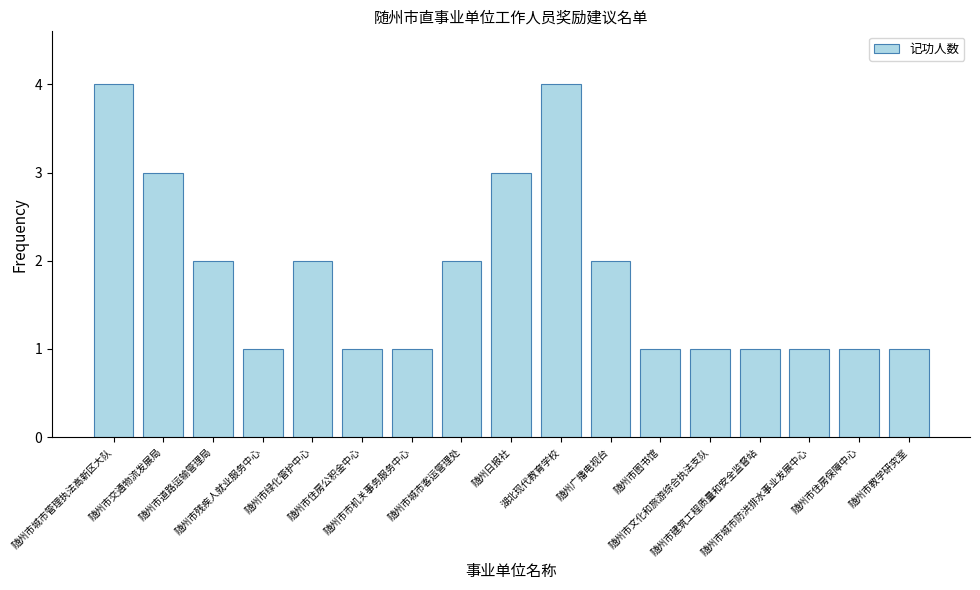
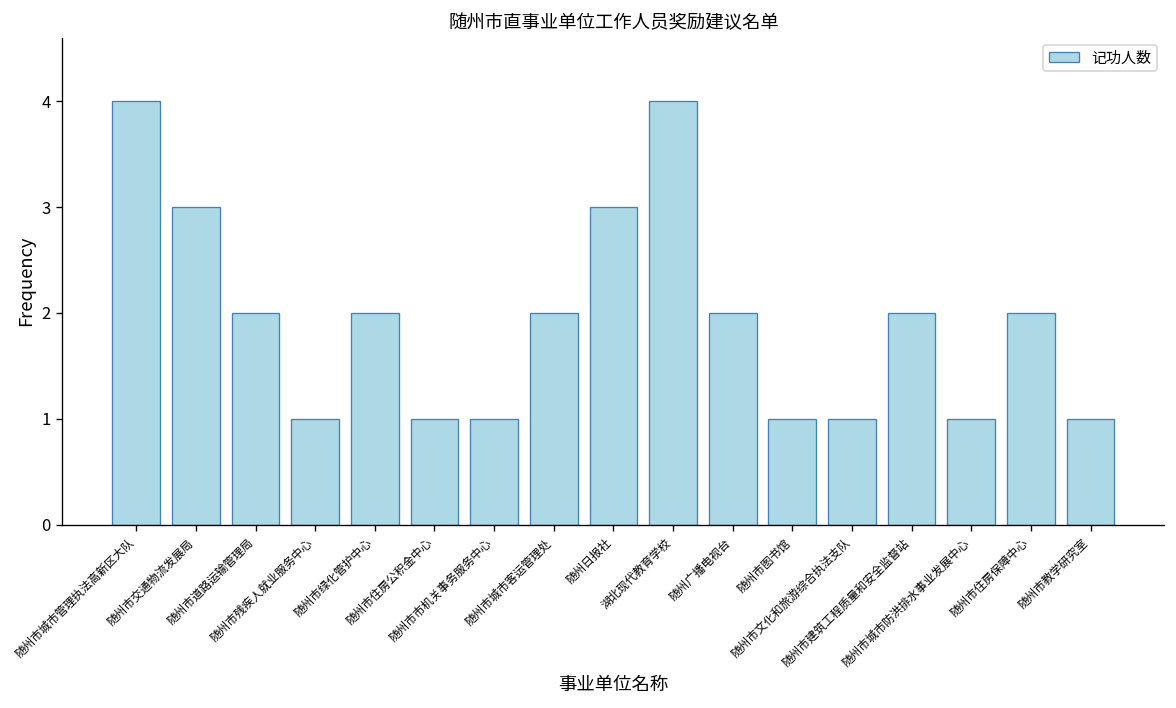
随州市建筑工程质量和安全监督站: 1 -> 2
随州市住房保障中心: 1 -> 2
